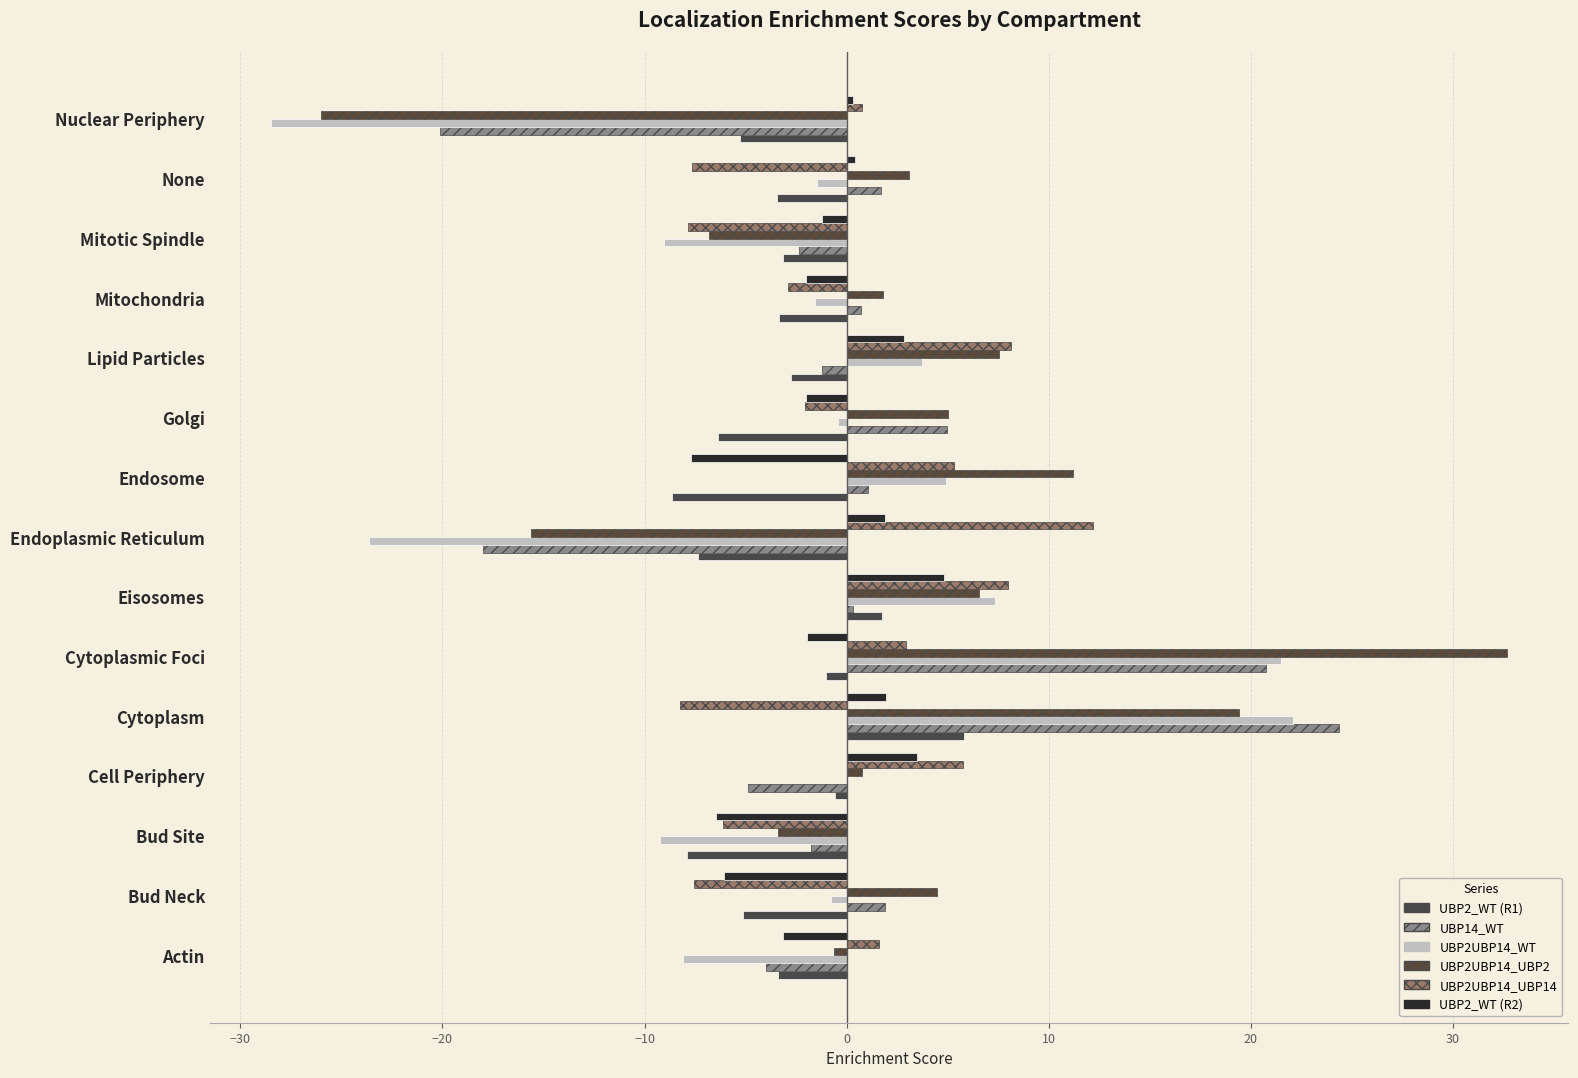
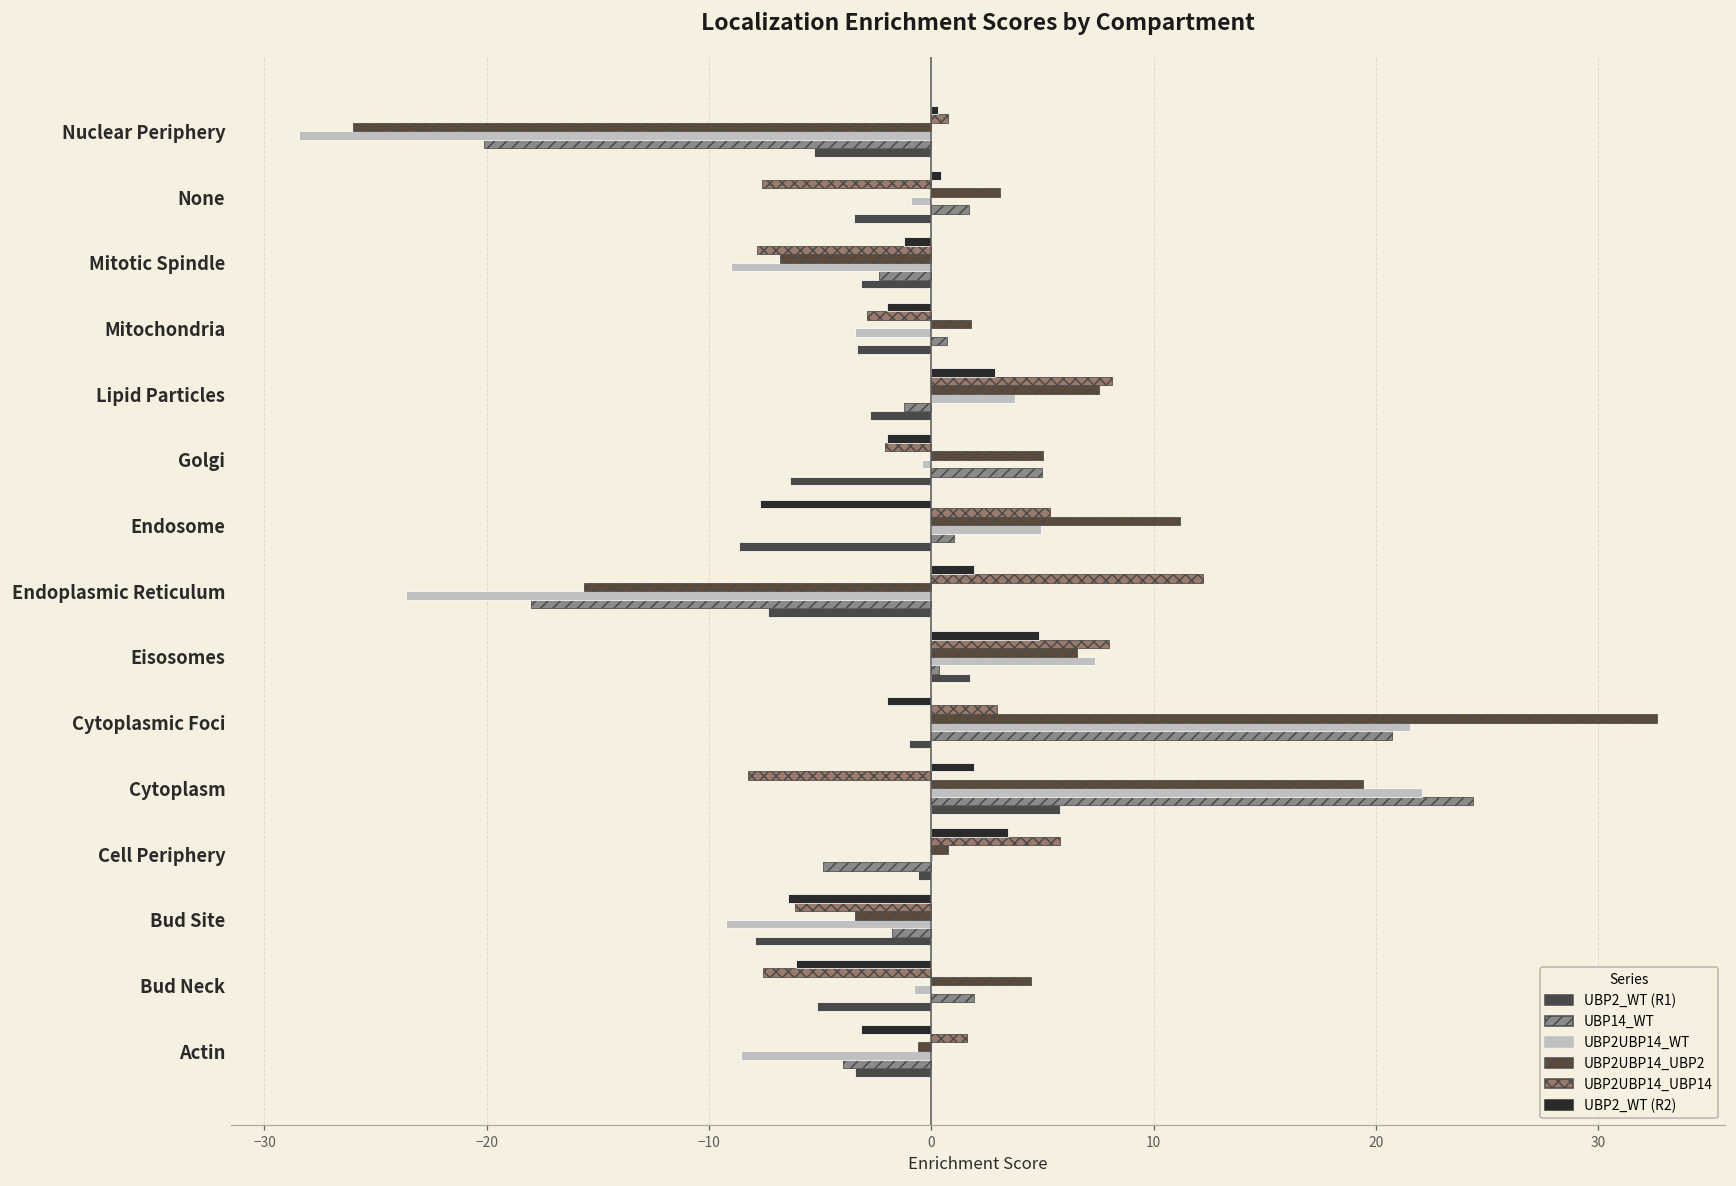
UBP2UBP14_WT, None: -1.5 -> -0.9
UBP2UBP14_WT, Mitochondria: -1.6 -> -3.5
UBP2UBP14_WT, Actin: -8.1 -> -8.5
